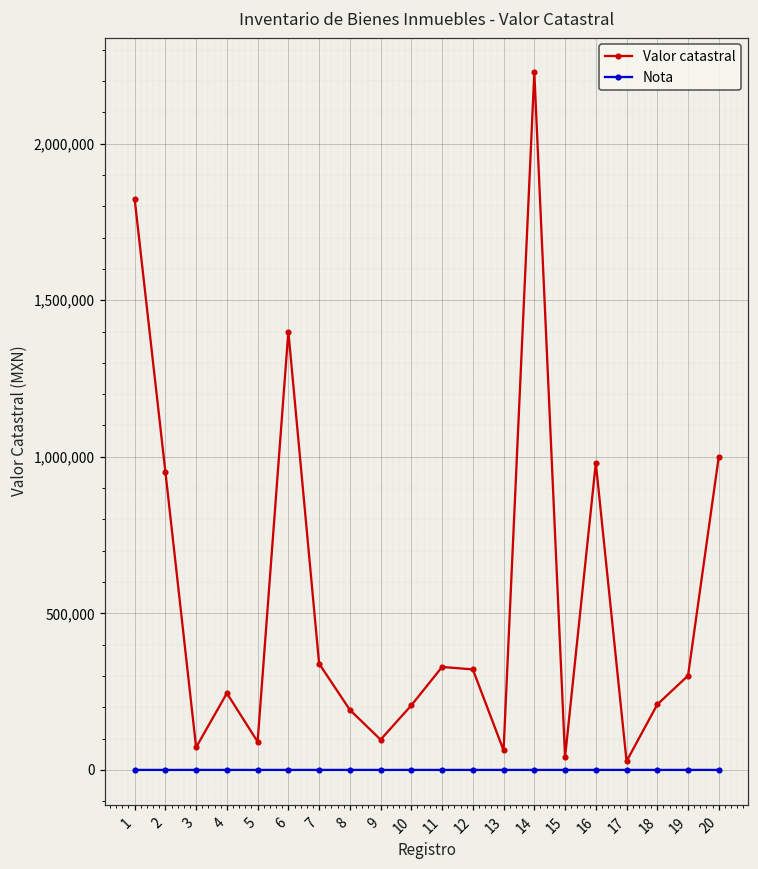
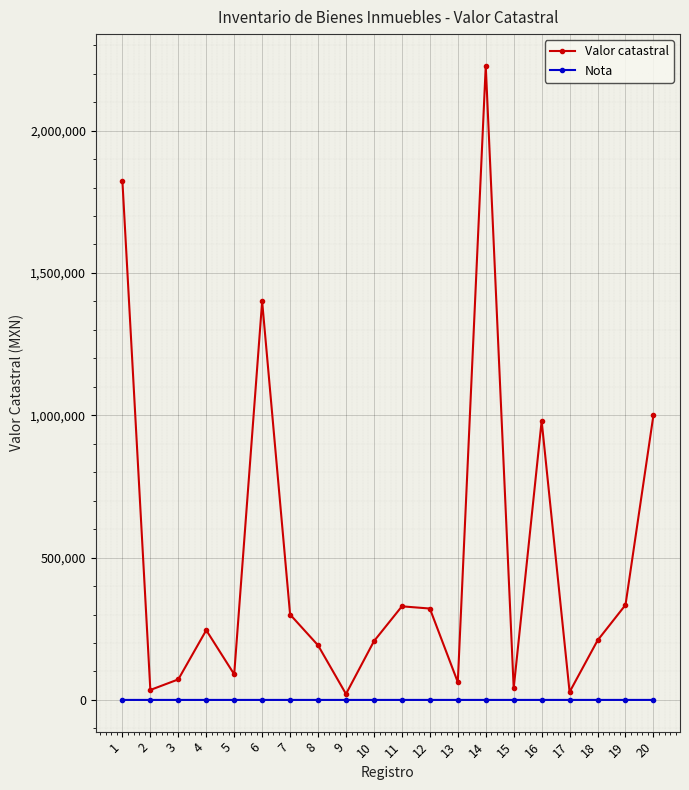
Valor catastral, 2: 950,000 -> 40,000
Valor catastral, 7: 340,000 -> 300,000
Valor catastral, 9: 100,000 -> 20,000
Valor catastral, 19: 300,000 -> 330,000
